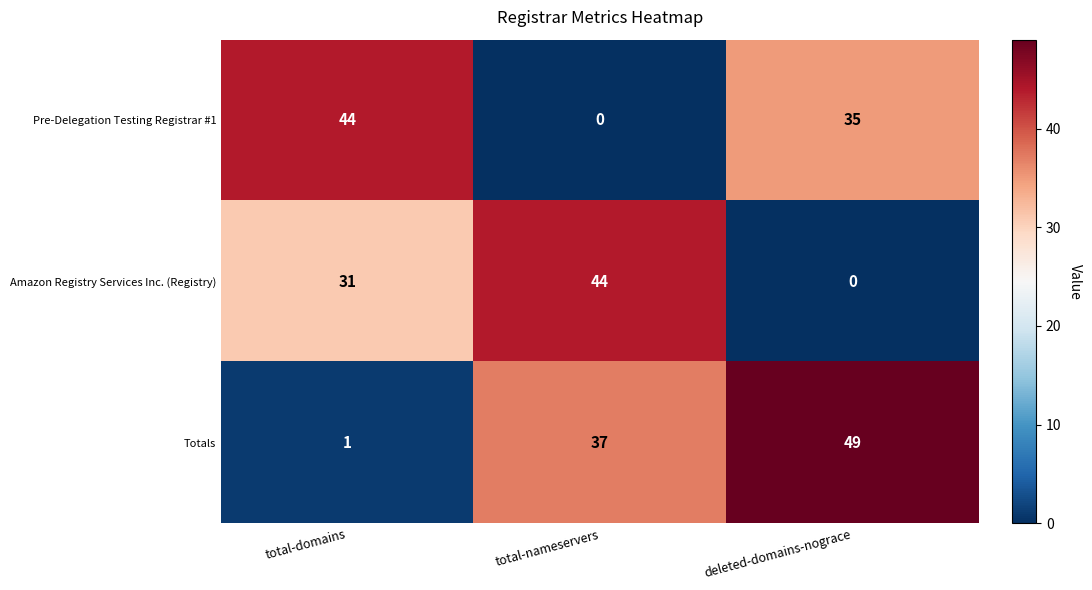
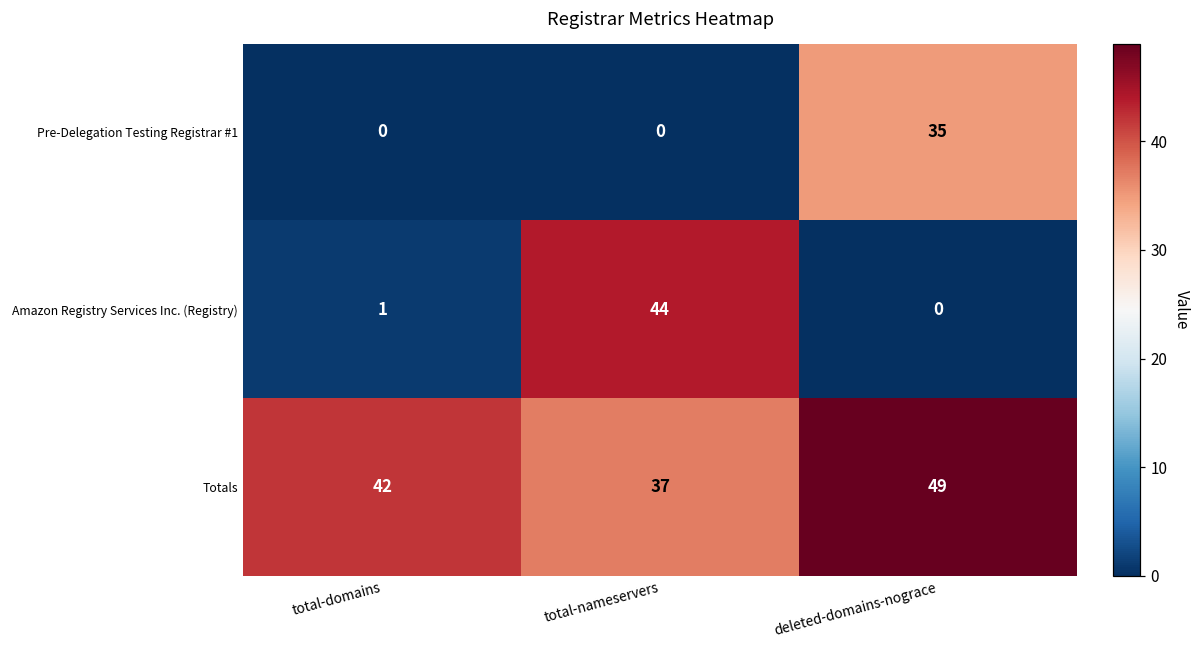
Pre-Delegation Testing Registrar #1, total-domains: 44 -> 0
Amazon Registry Services Inc. (Registry), total-domains: 31 -> 1
Totals, total-domains: 1 -> 42
